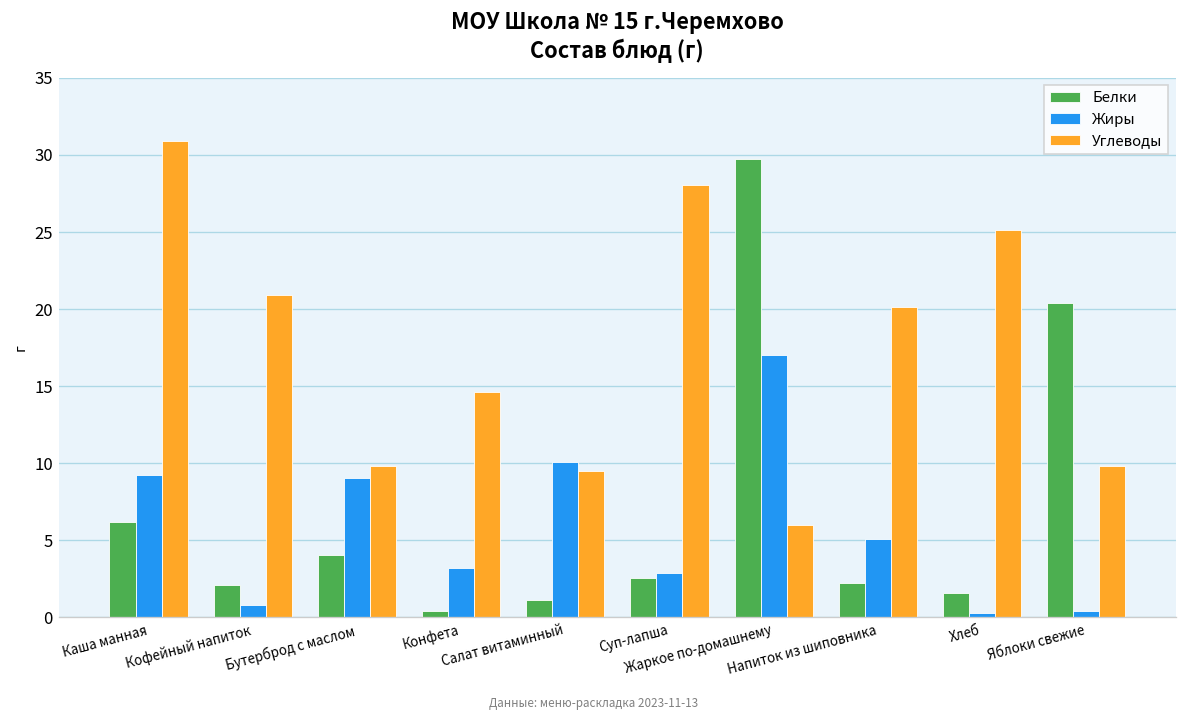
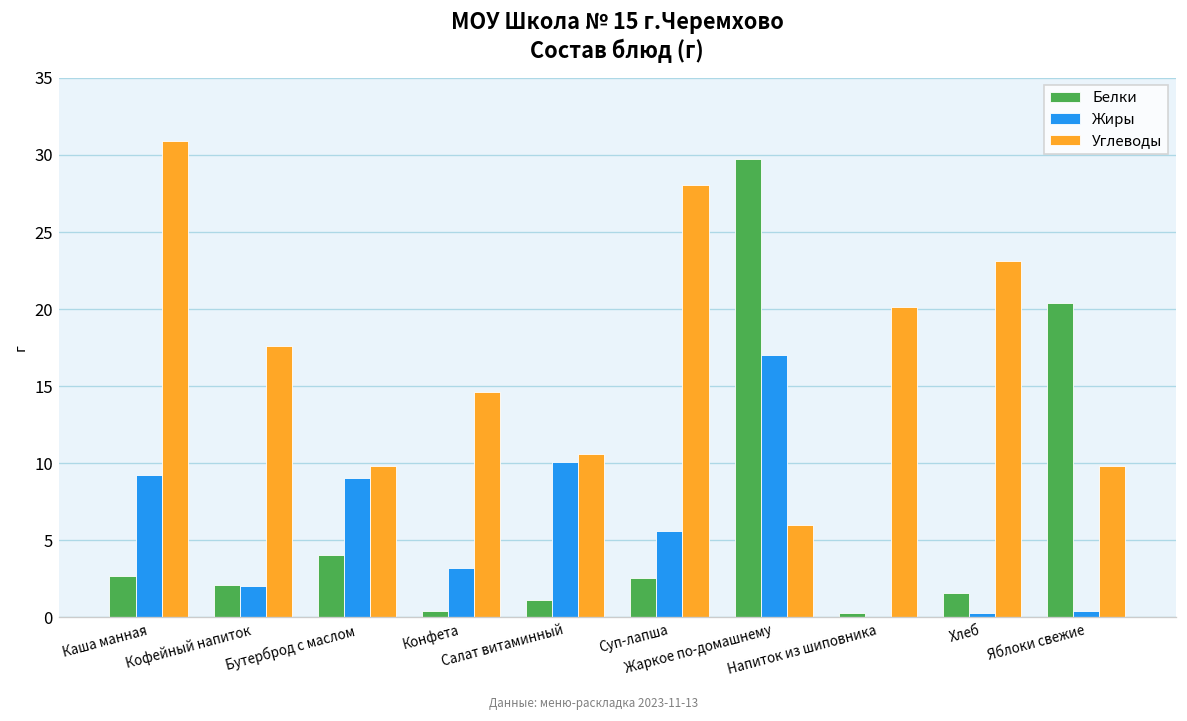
Белки, Каша манная: 6.2 -> 2.7
Жиры, Кофейный напиток: 0.8 -> 2.0
Углеводы, Кофейный напиток: 20.9 -> 17.6
Углеводы, Салат витаминный: 9.5 -> 10.6
Жиры, Суп-лапша: 2.9 -> 5.6
Белки, Напиток из шиповника: 2.2 -> 0.3
Жиры, Напиток из шиповника: 5.1 -> 0.0
Углеводы, Хлеб: 25.1 -> 23.1
